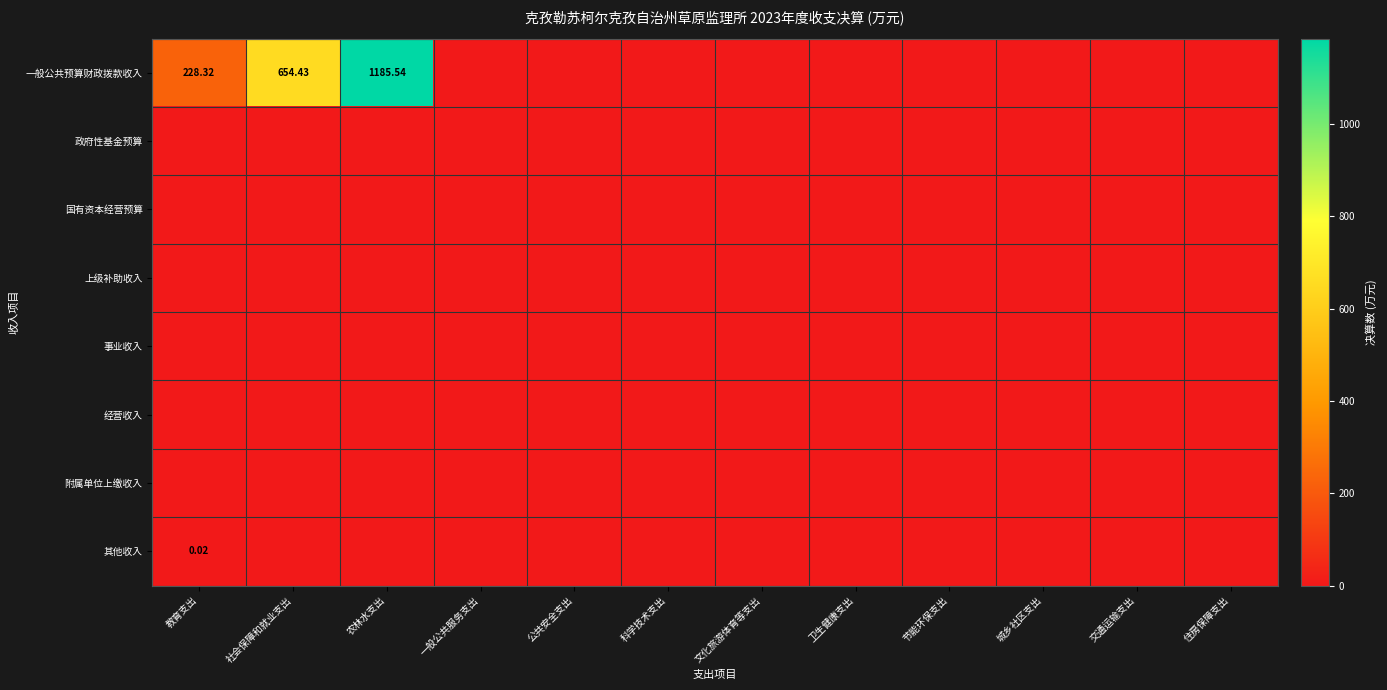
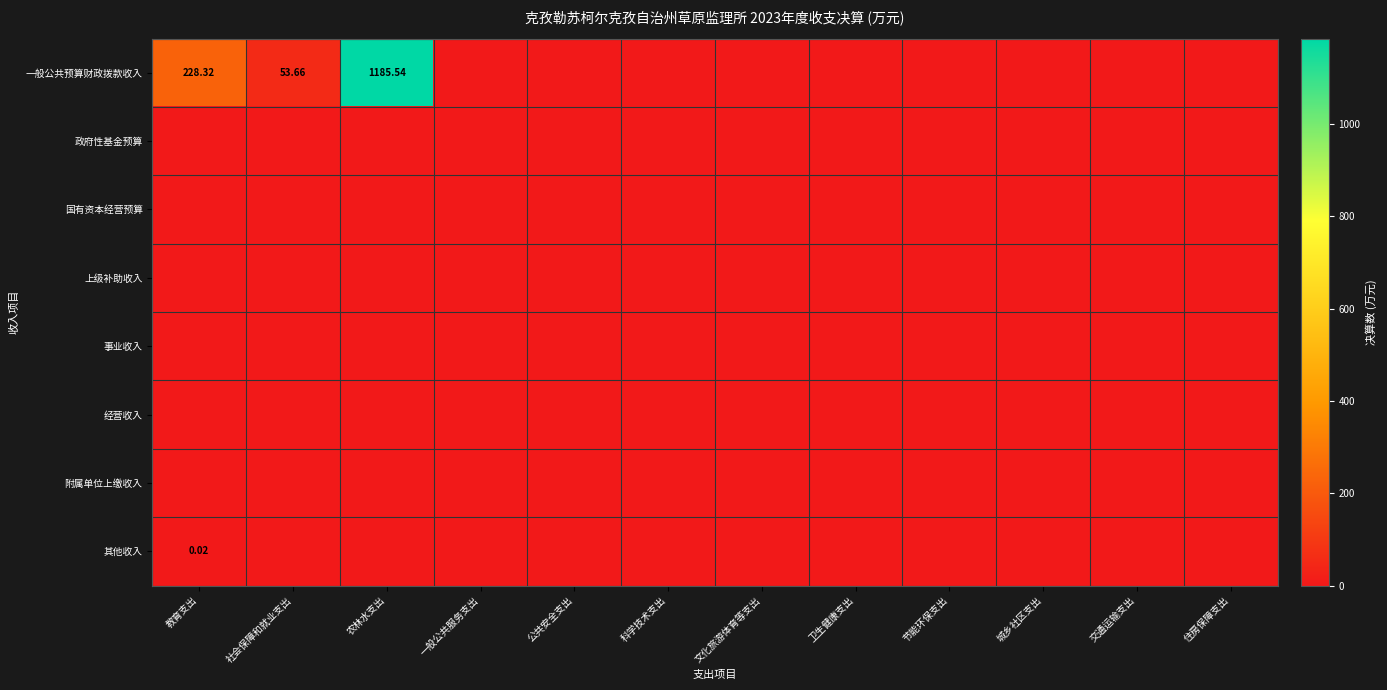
一般公共预算财政拨款收入, 社会保障和就业支出: 654.43 -> 53.66
